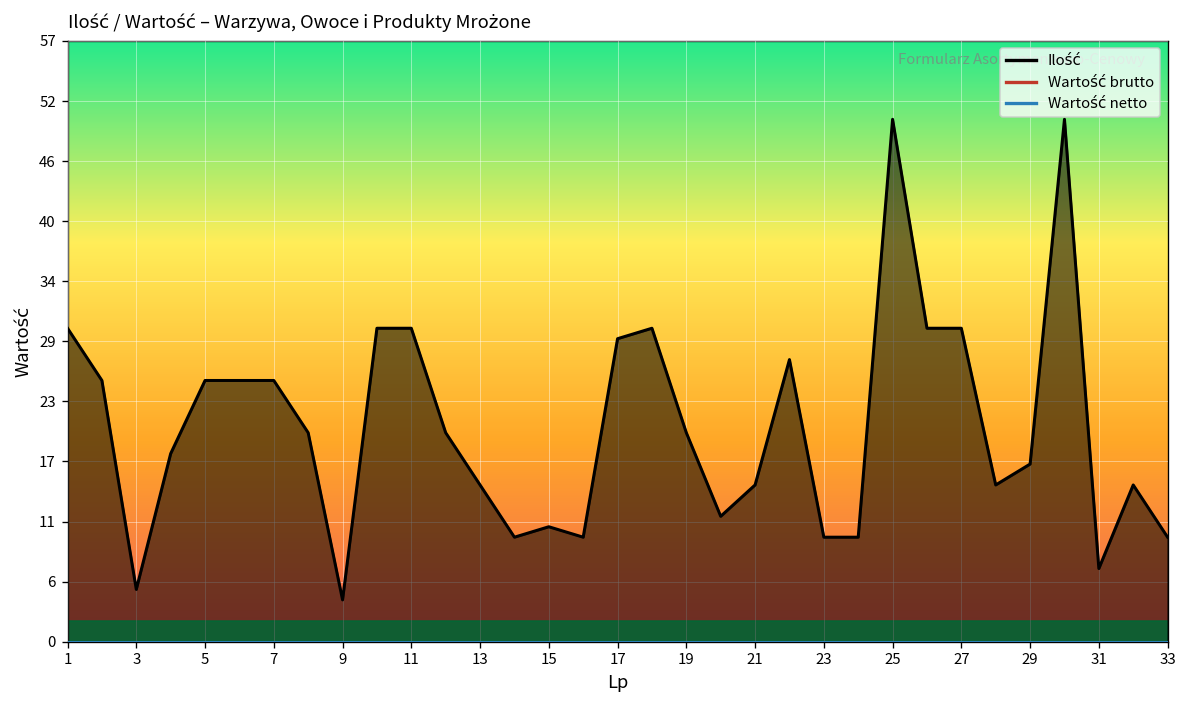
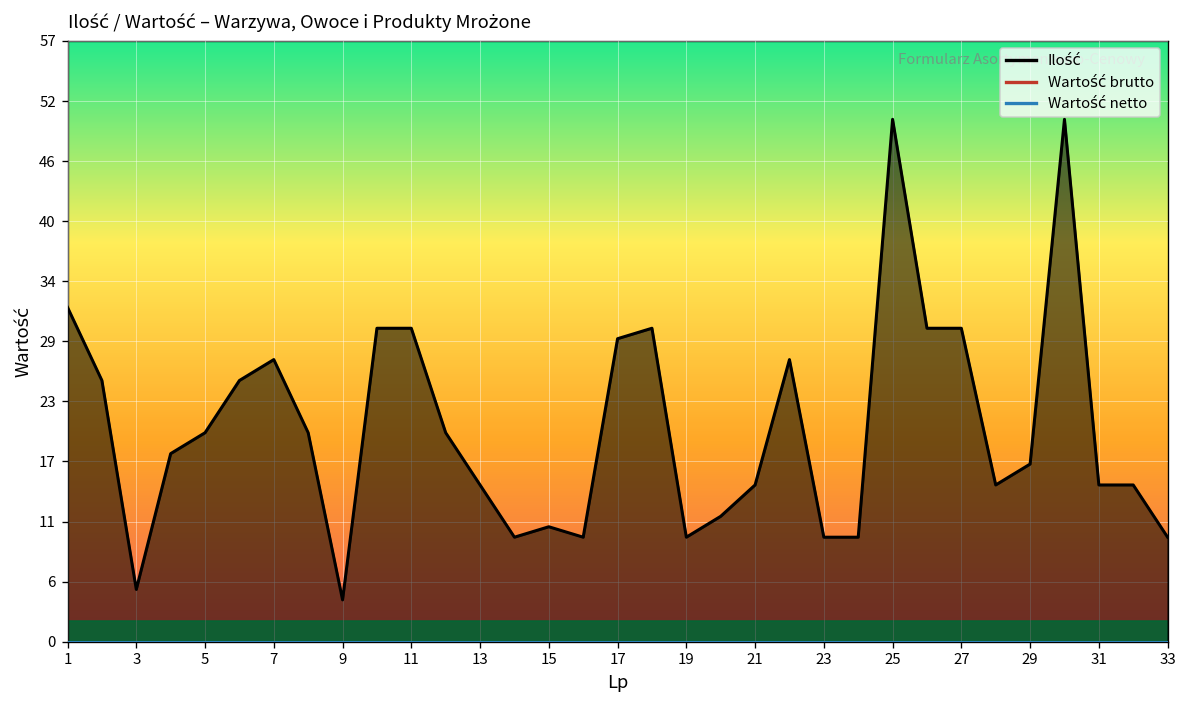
Ilość, 1: 30 -> 32
Ilość, 5: 25 -> 20
Ilość, 7: 25 -> 27
Ilość, 19: 20 -> 10
Ilość, 31: 7 -> 15
